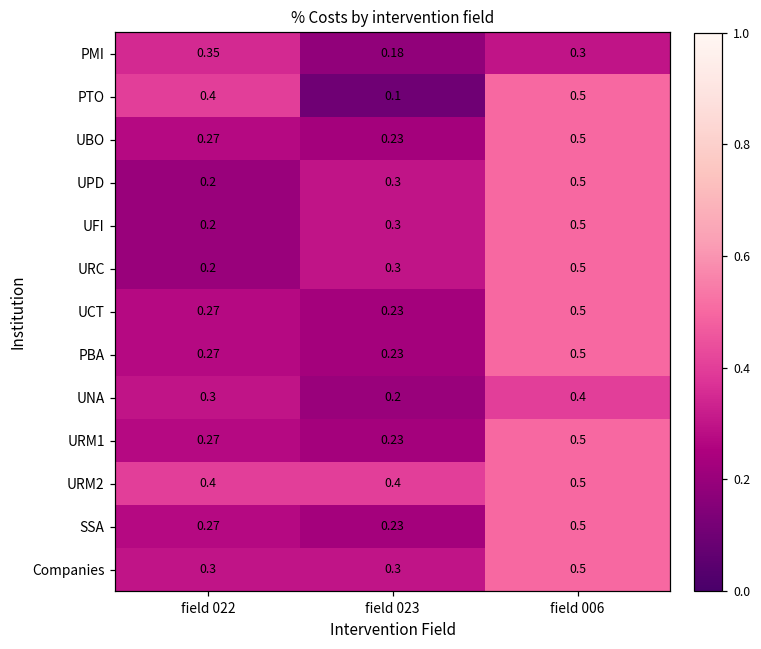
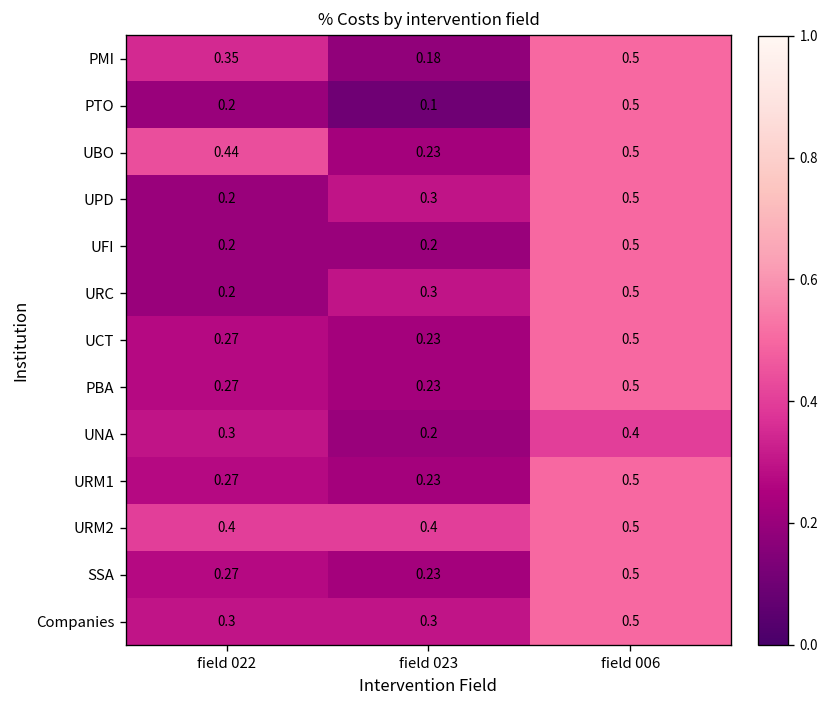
PMI, field 006: 0.3 -> 0.5
PTO, field 022: 0.4 -> 0.2
UBO, field 022: 0.27 -> 0.44
UFI, field 023: 0.3 -> 0.2
